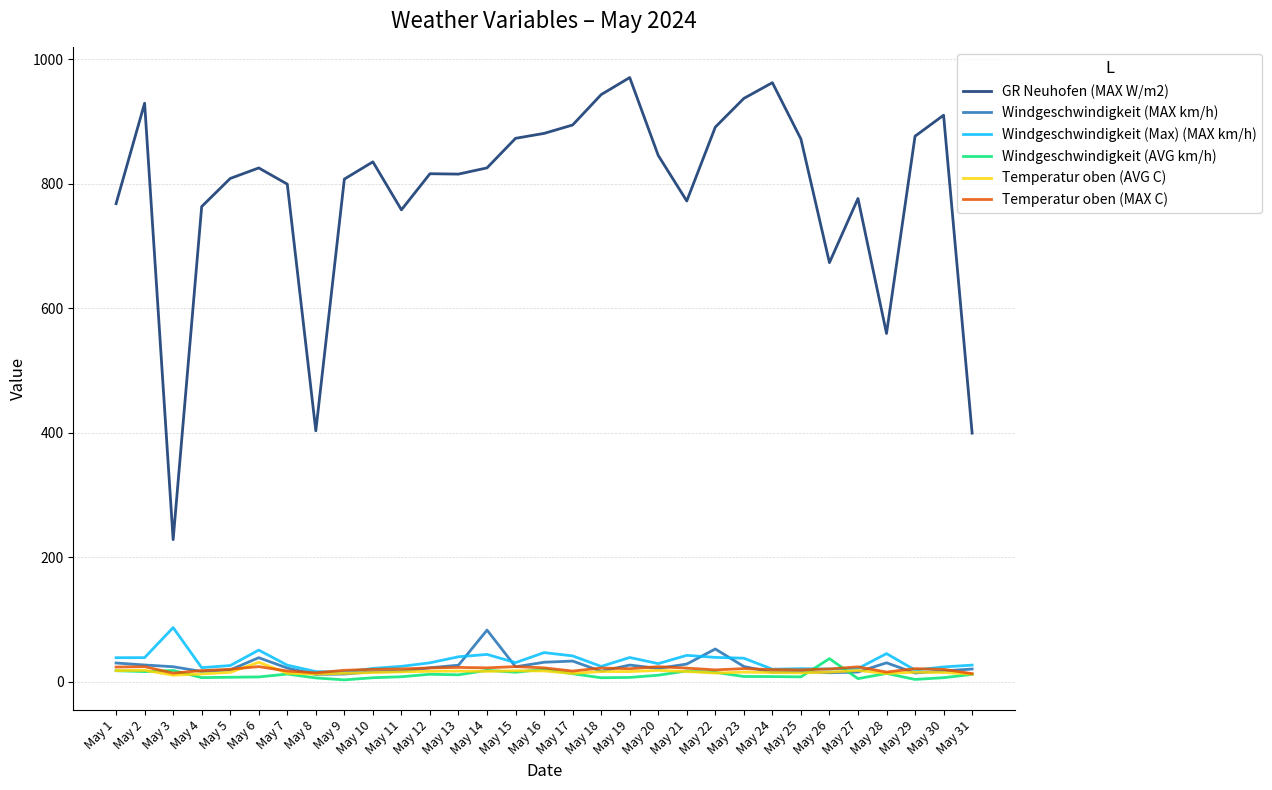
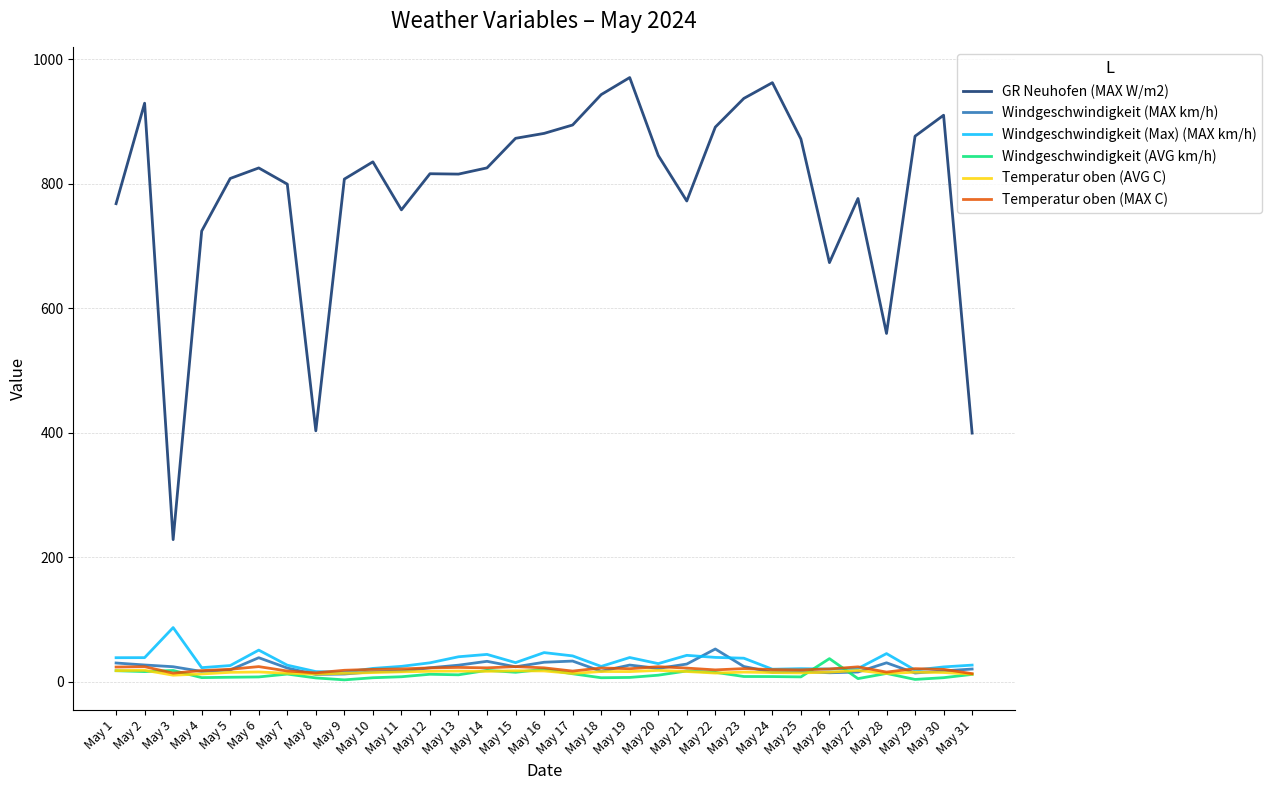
GR Neuhofen (MAX W/m2), May 4: 760 -> 720
Temperatur oben (AVG C), May 6: 30 -> 20
Windgeschwindigkeit (MAX km/h), May 14: 80 -> 30
